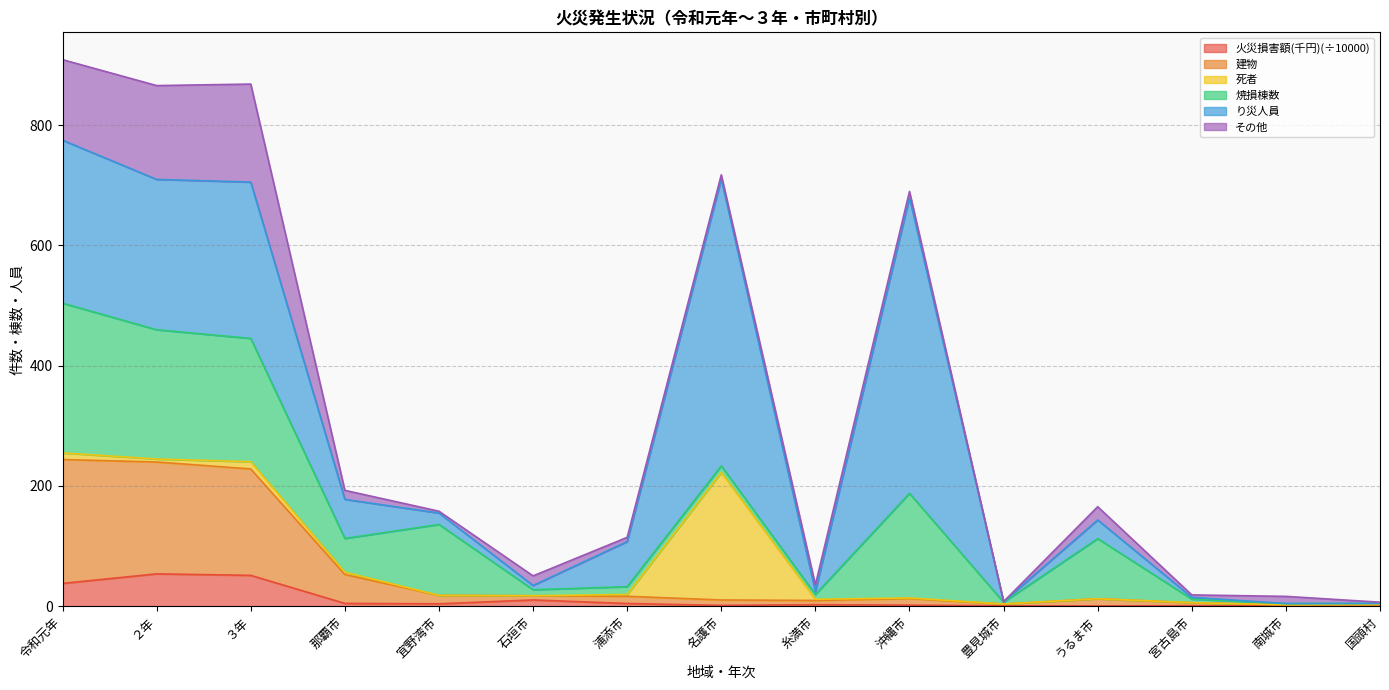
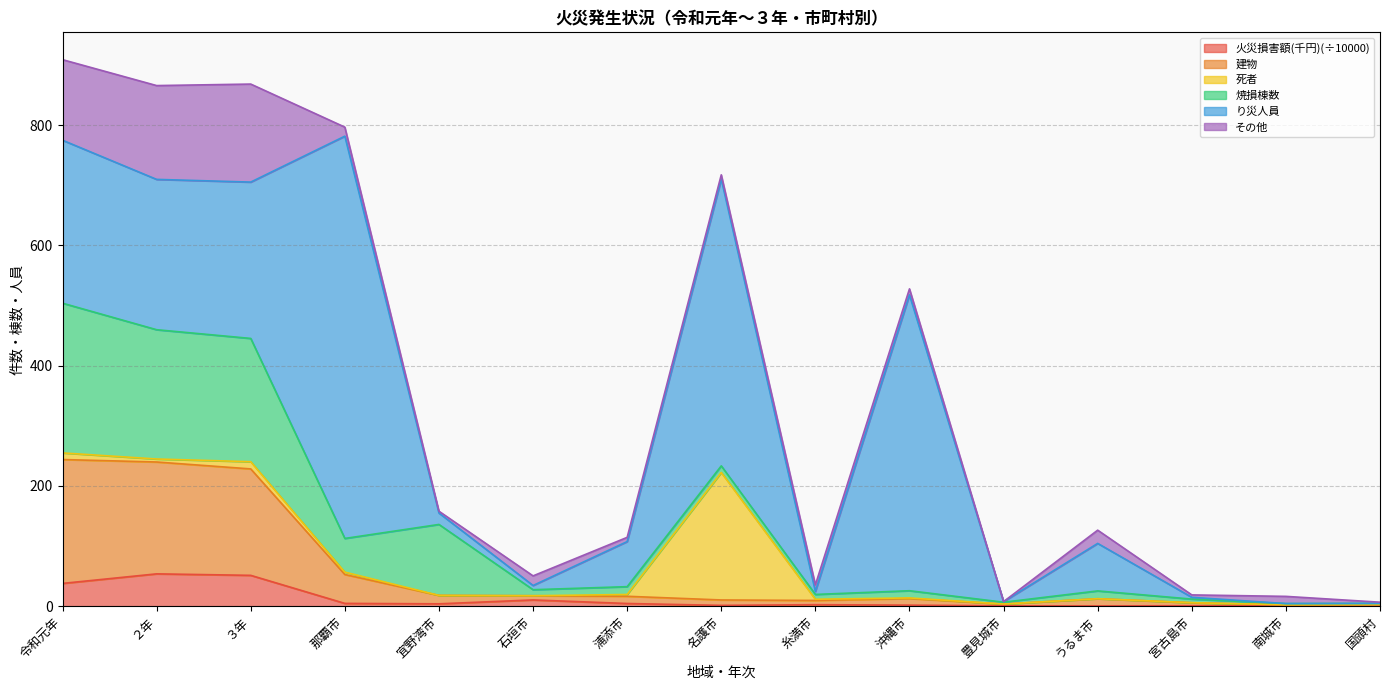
り災人員, 那覇市: 70 -> 670
焼損棟数, 沖縄市: 170 -> 10
焼損棟数, うるま市: 100 -> 10
り災人員, うるま市: 30 -> 80
